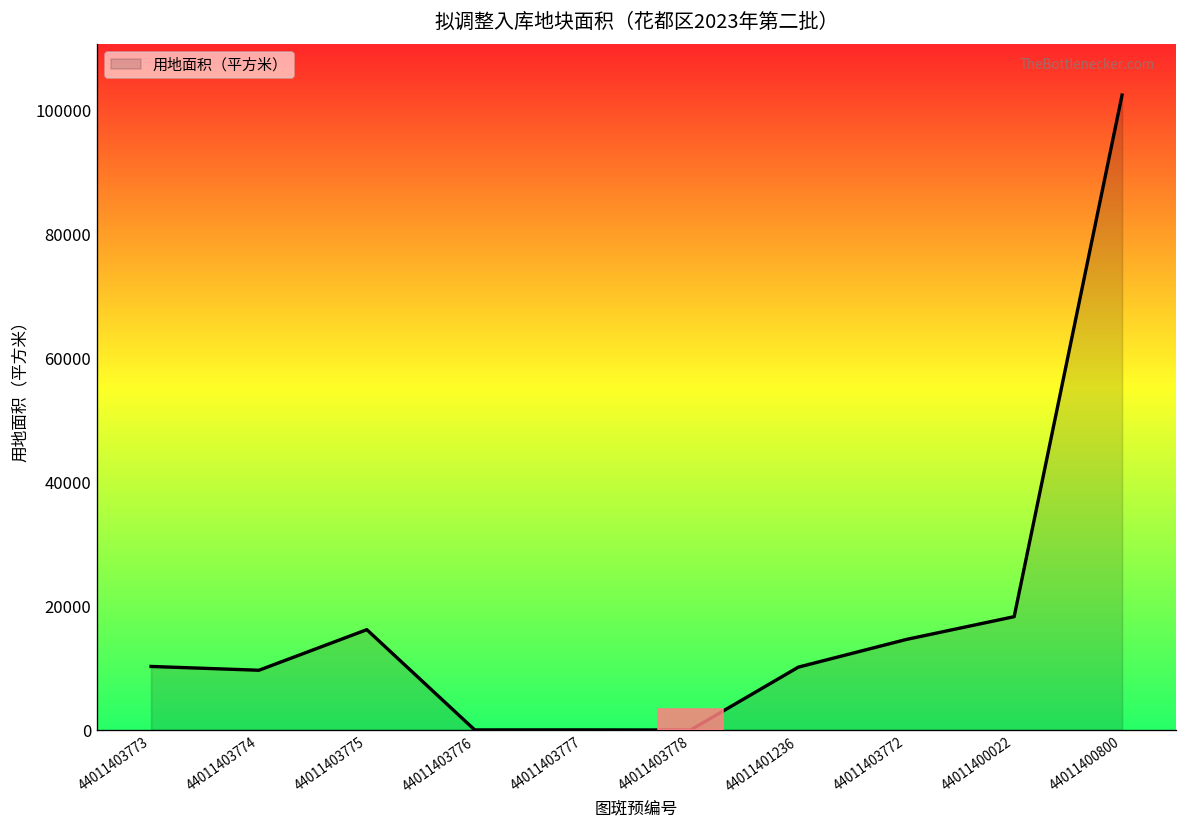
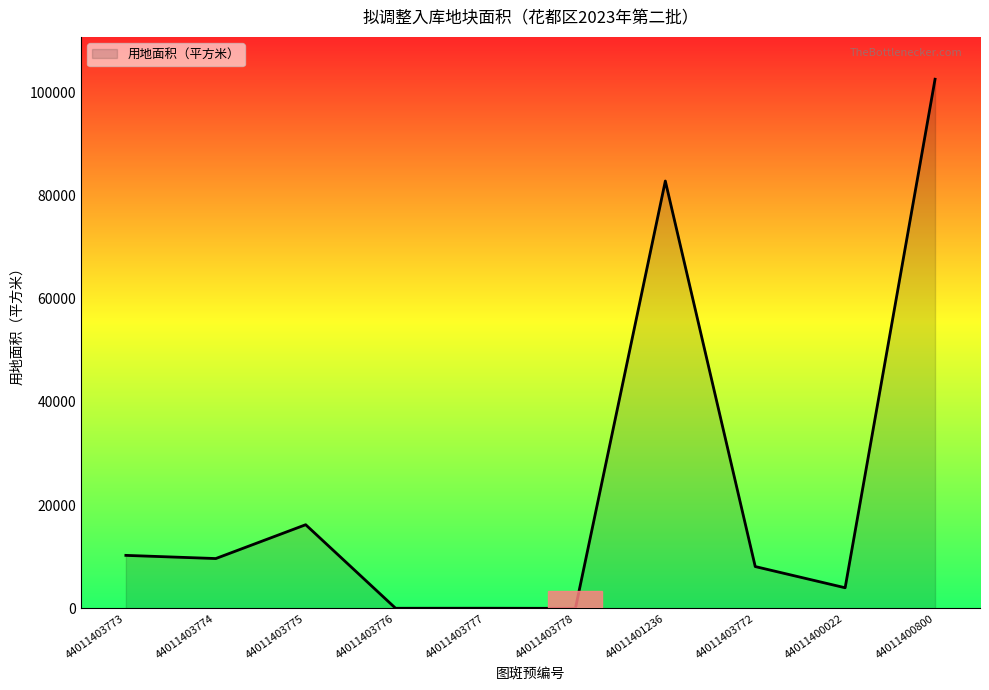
44011401236: 10000 -> 83000
44011403772: 15000 -> 8000
44011400022: 18000 -> 4000
